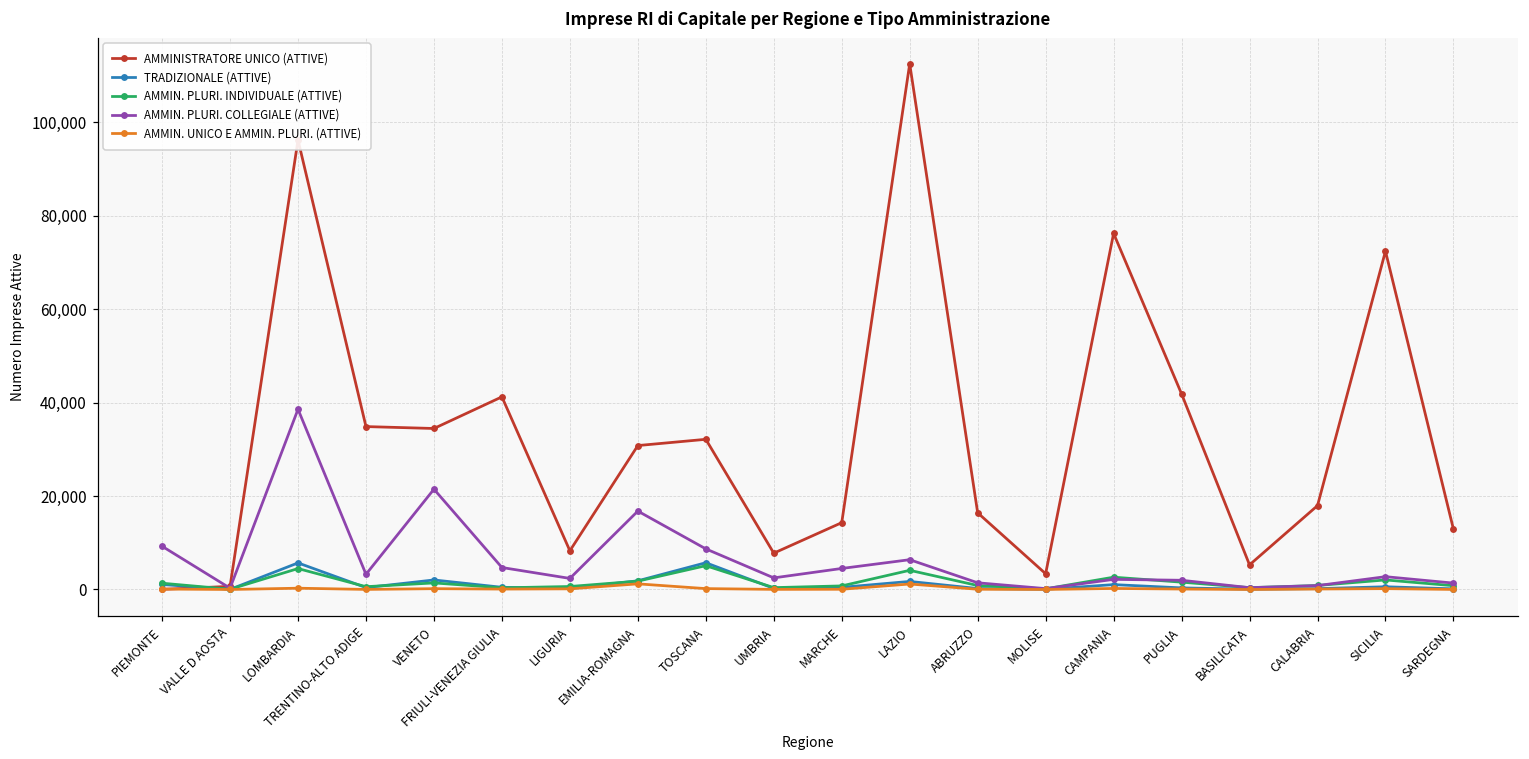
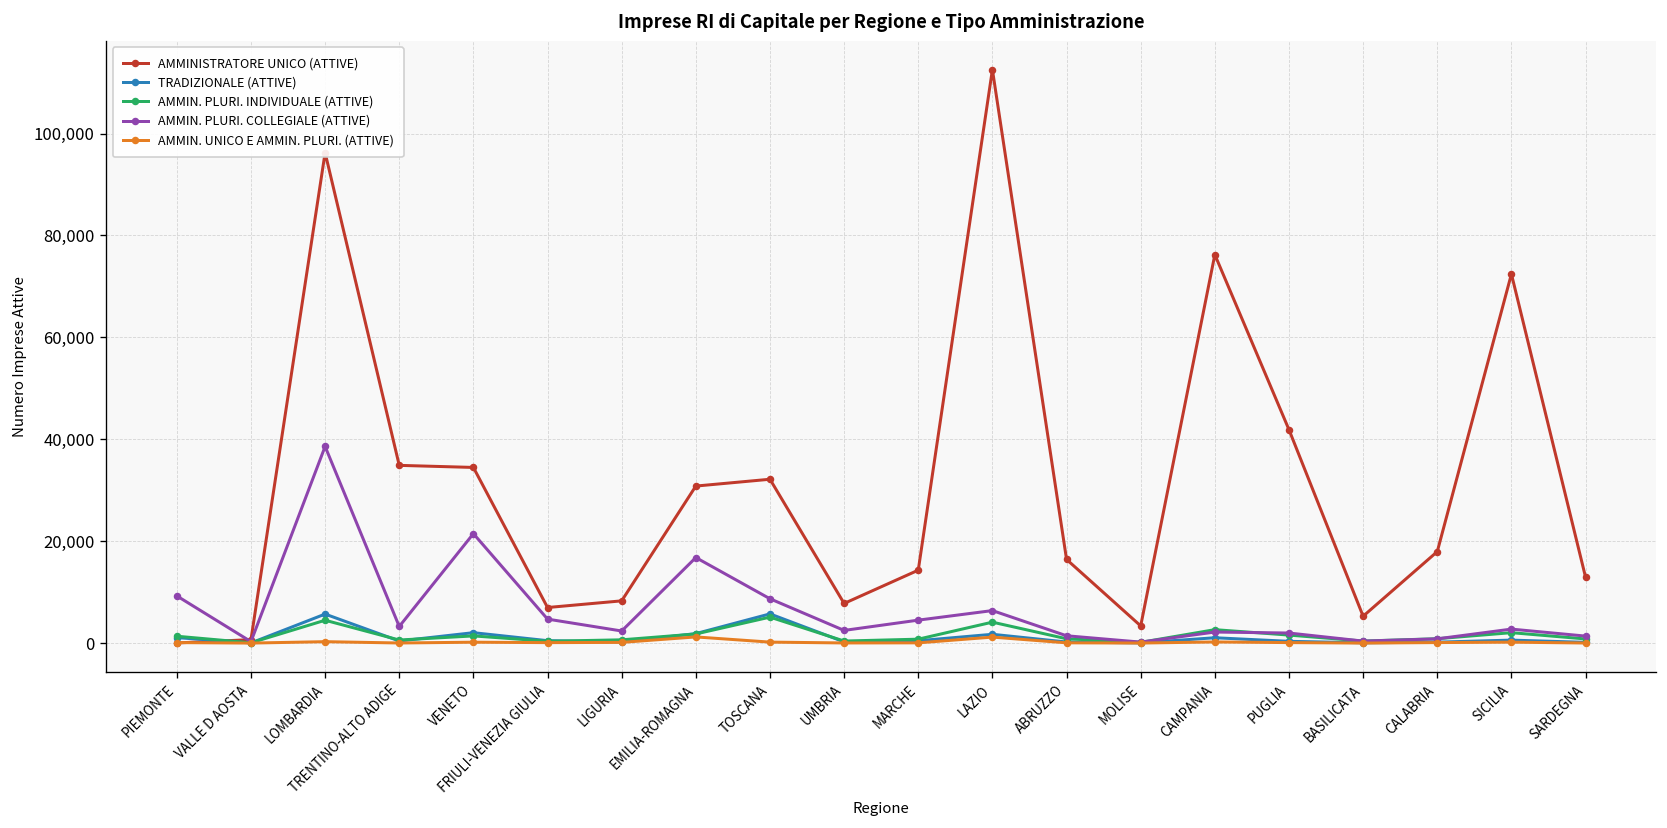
AMMINISTRATORE UNICO (ATTIVE), FRIULI-VENEZIA GIULIA: 41,000 -> 7,000
